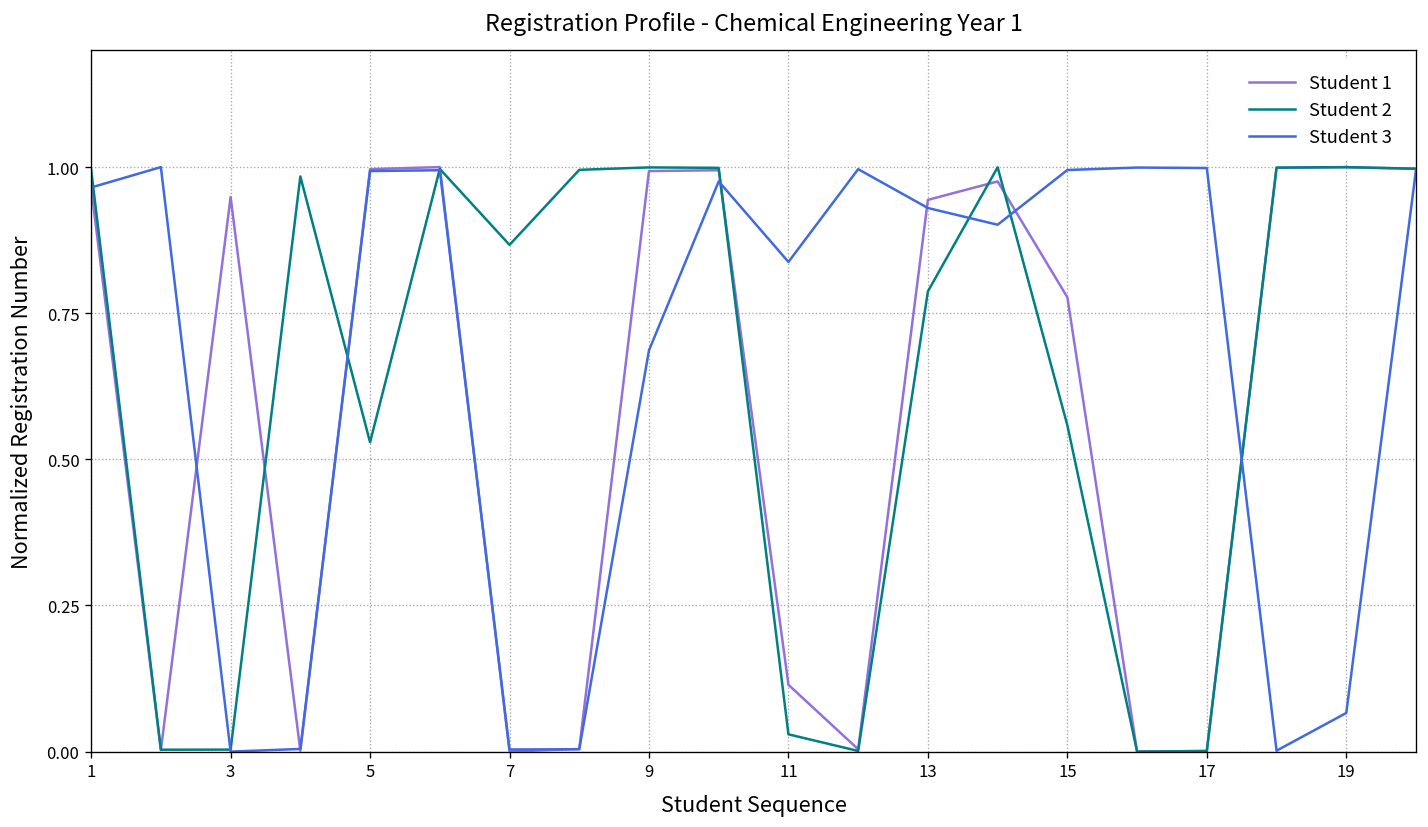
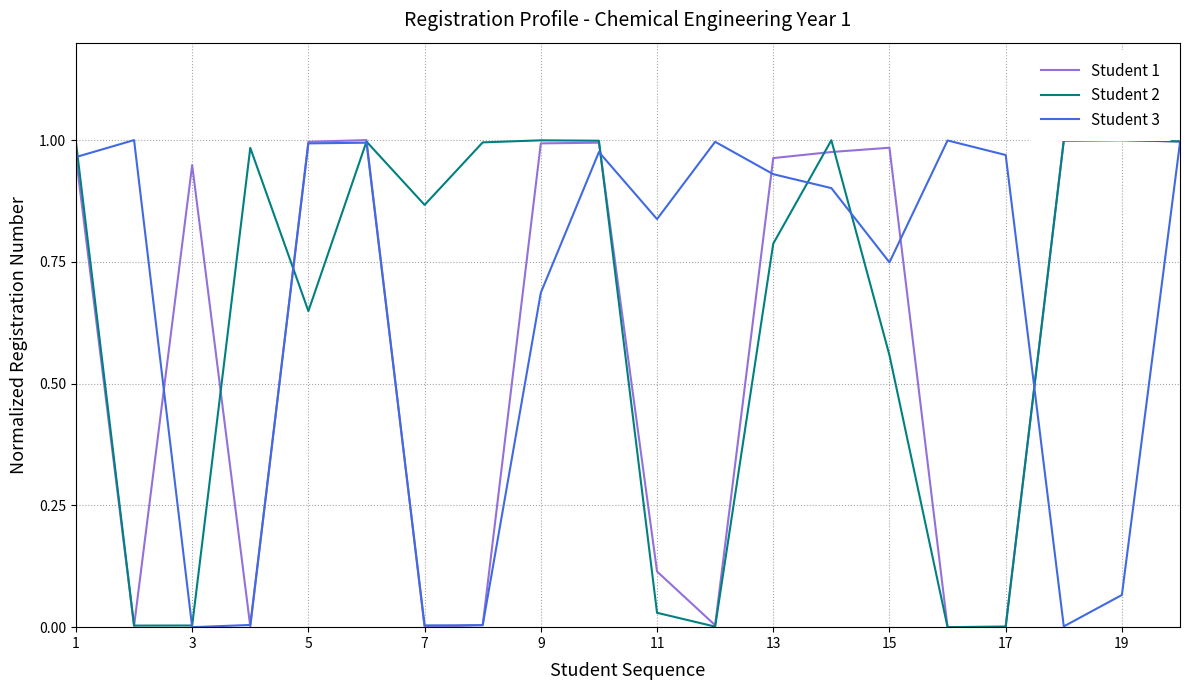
Student 2, 5: 0.53 -> 0.65
Student 1, 13: 0.94 -> 0.96
Student 1, 15: 0.78 -> 0.98
Student 3, 15: 1.00 -> 0.75
Student 3, 17: 1.00 -> 0.97
